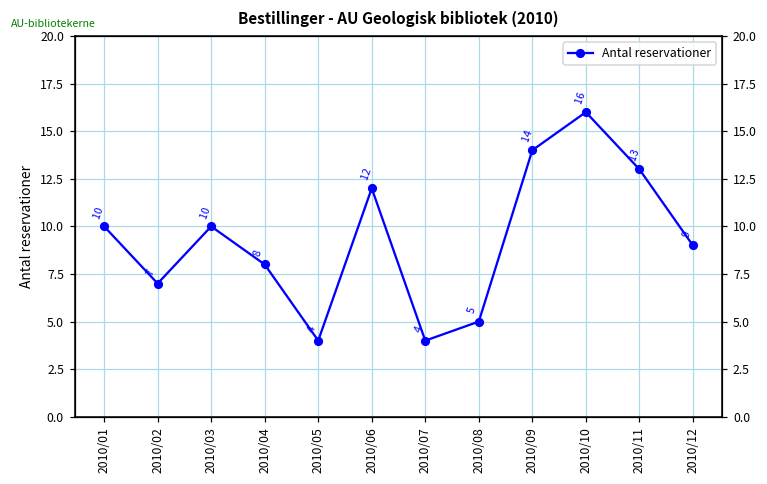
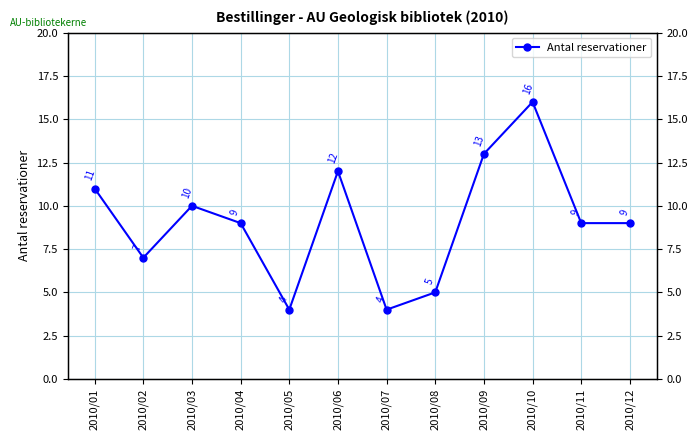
2010/01: 10 -> 11
2010/04: 8 -> 9
2010/09: 14 -> 13
2010/11: 13 -> 9
